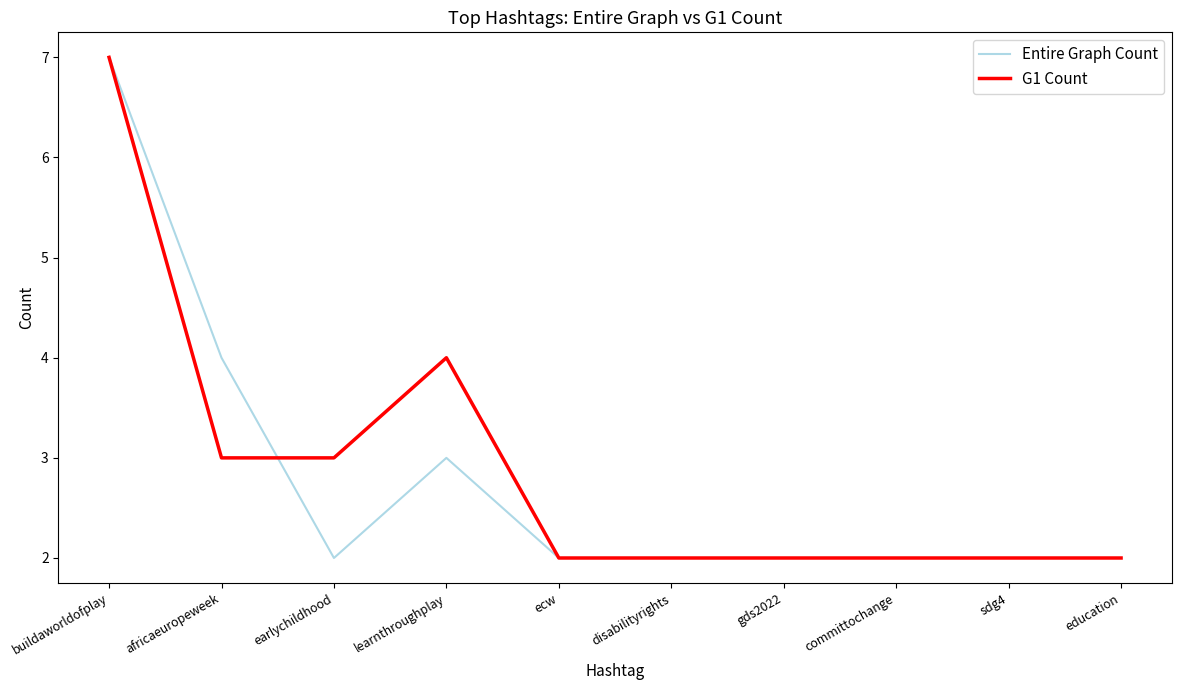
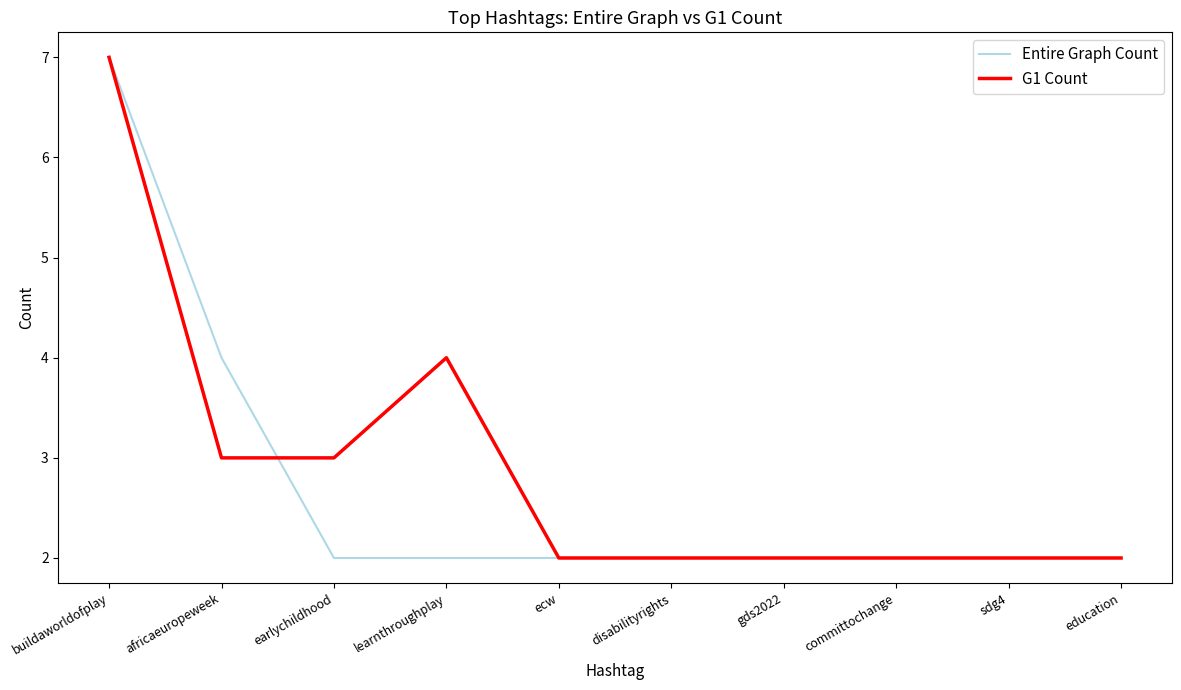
Entire Graph Count, learnthroughplay: 3 -> 2
